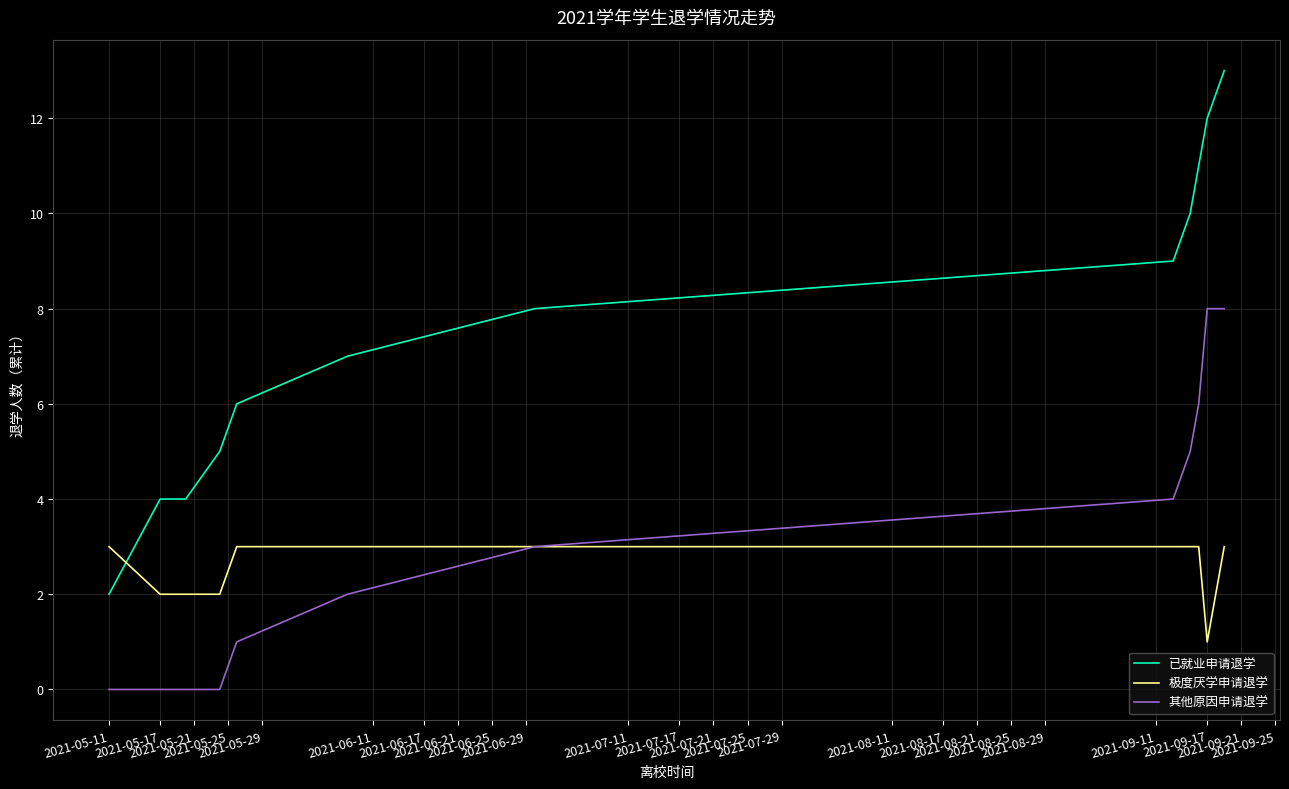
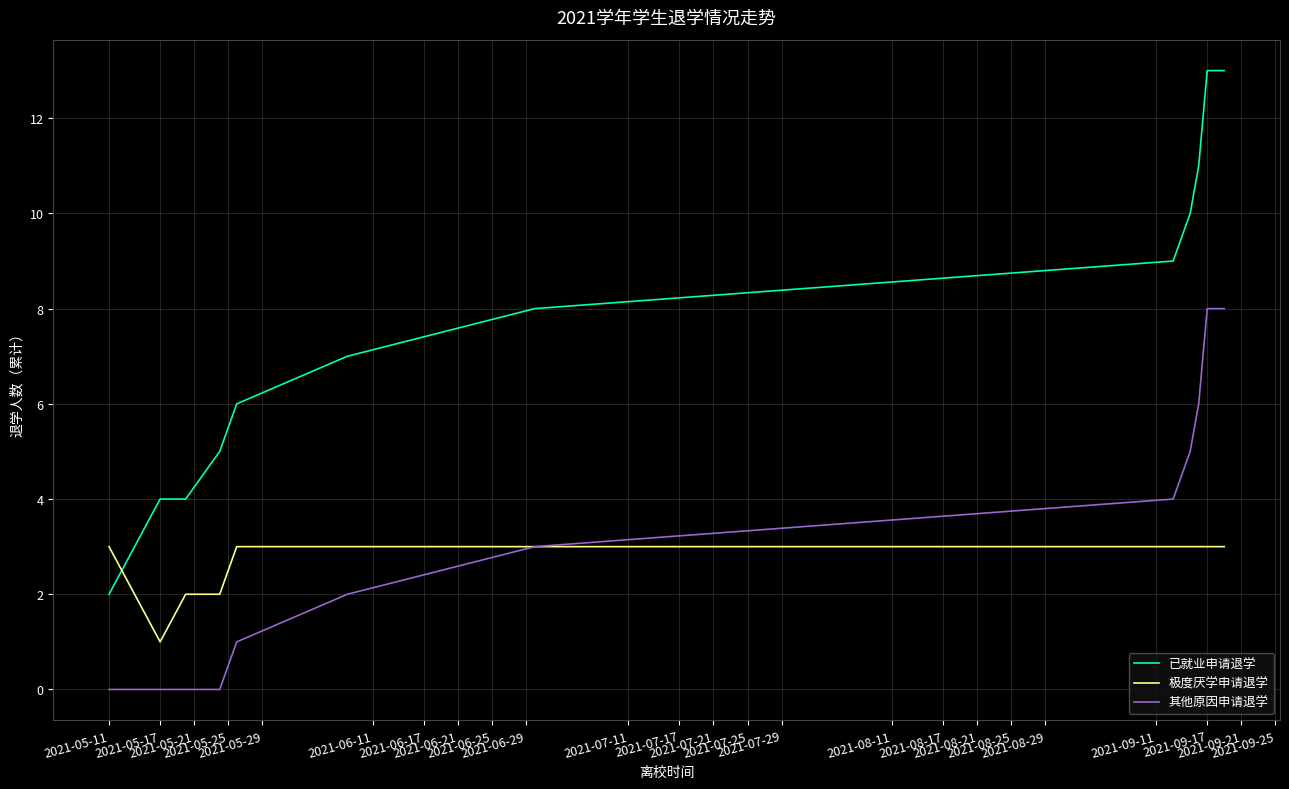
极度厌学申请退学, 2021-05-17: 2 -> 1
已就业申请退学, 2021-09-17: 12 -> 13
极度厌学申请退学, 2021-09-17: 1 -> 3
